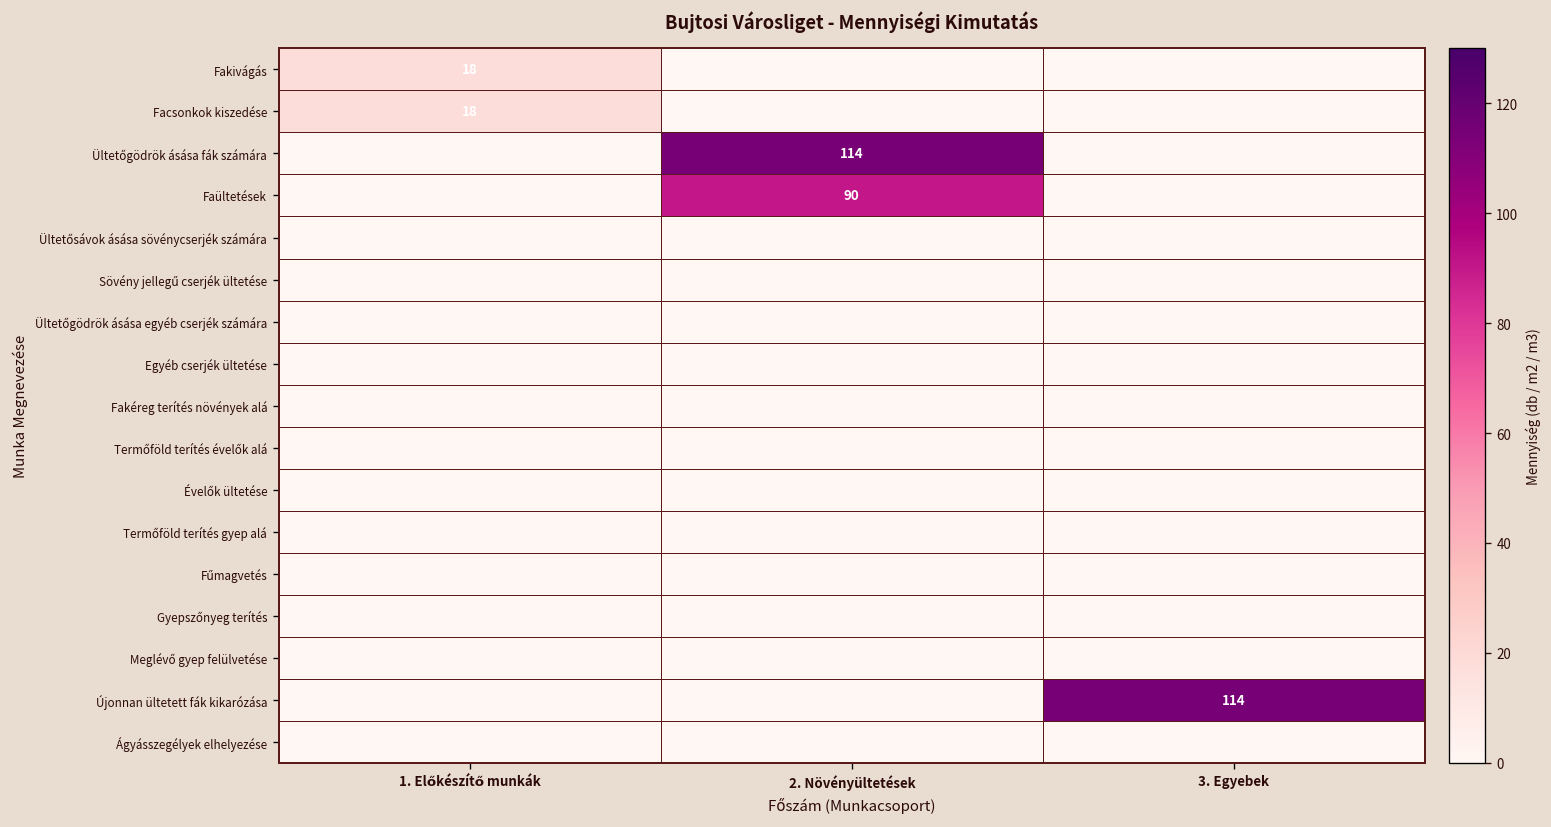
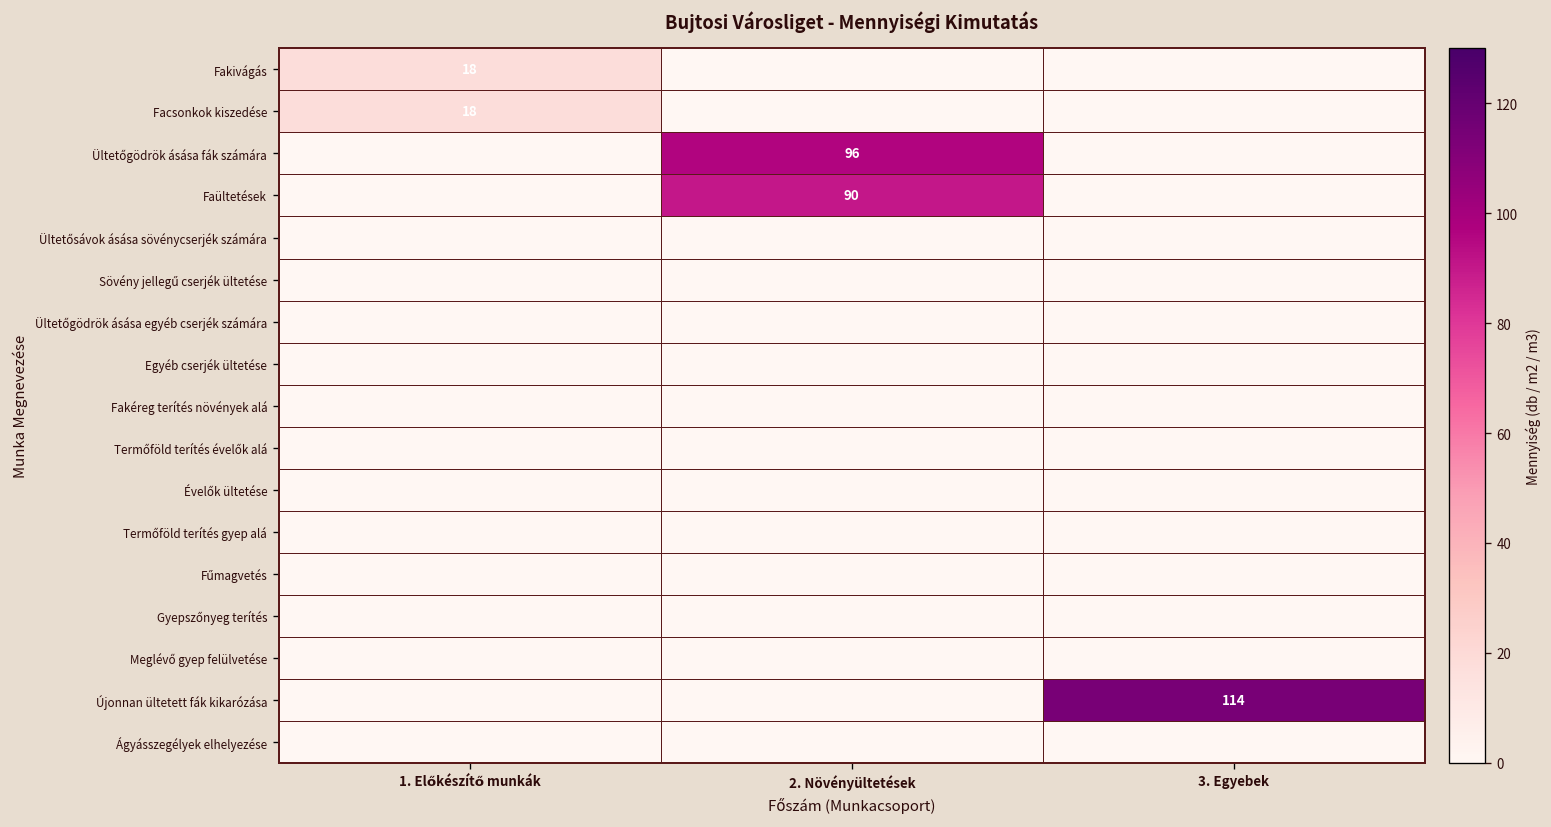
Ültetőgödrök ásása fák számára, 2. Növényültetések: 114 -> 96
